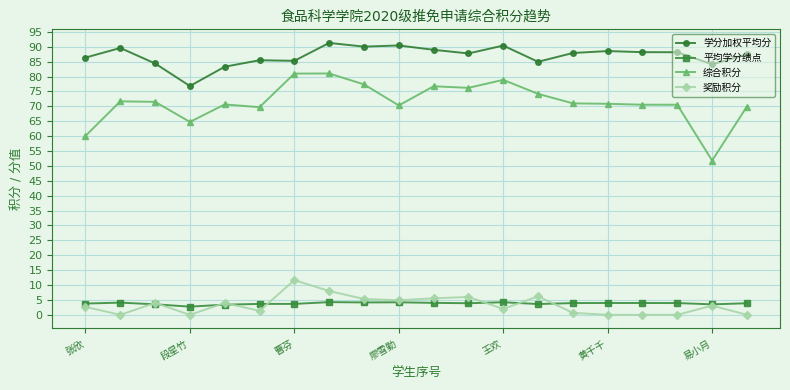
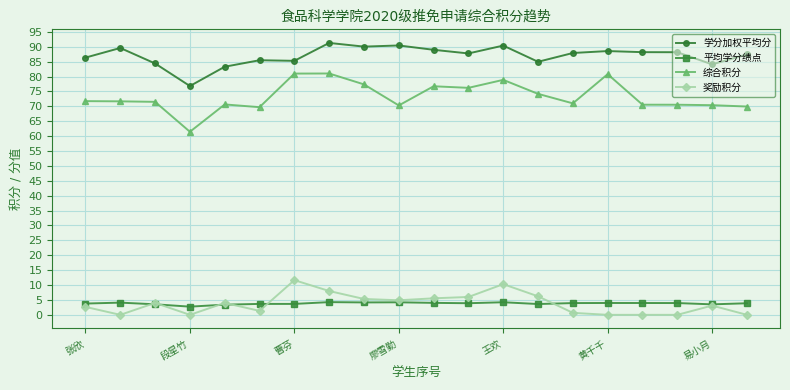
综合积分, 张欣: 60 -> 72
综合积分, 段星竹: 65 -> 61
奖励积分, 王欢: 2 -> 10
综合积分, 黄千千: 71 -> 81
综合积分, 易小月: 52 -> 70
